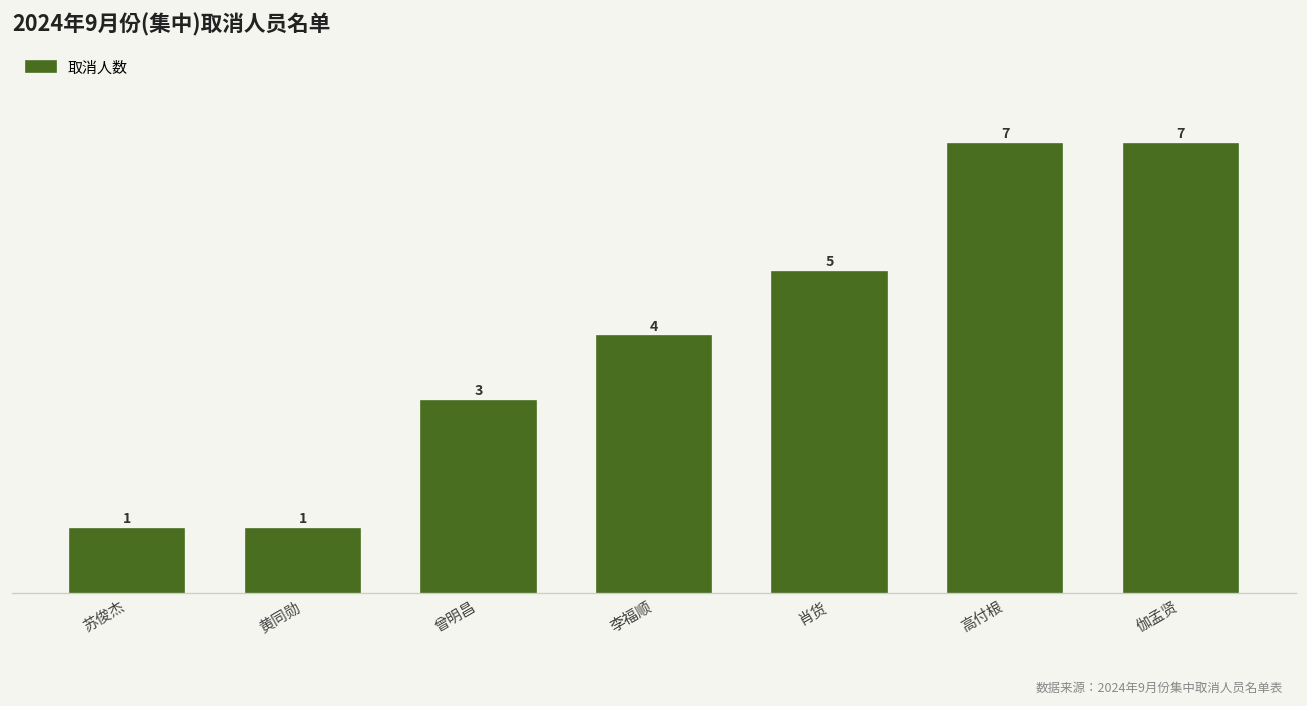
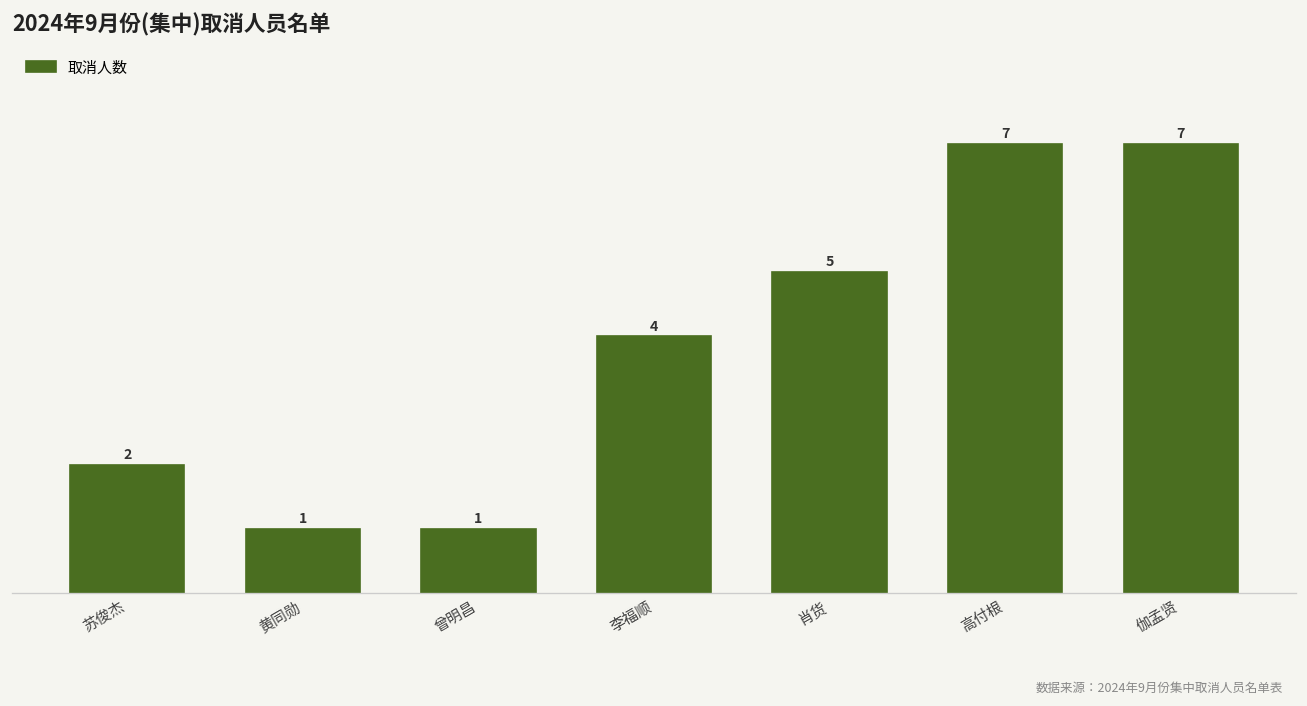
苏俊杰: 1 -> 2
曾明昌: 3 -> 1
